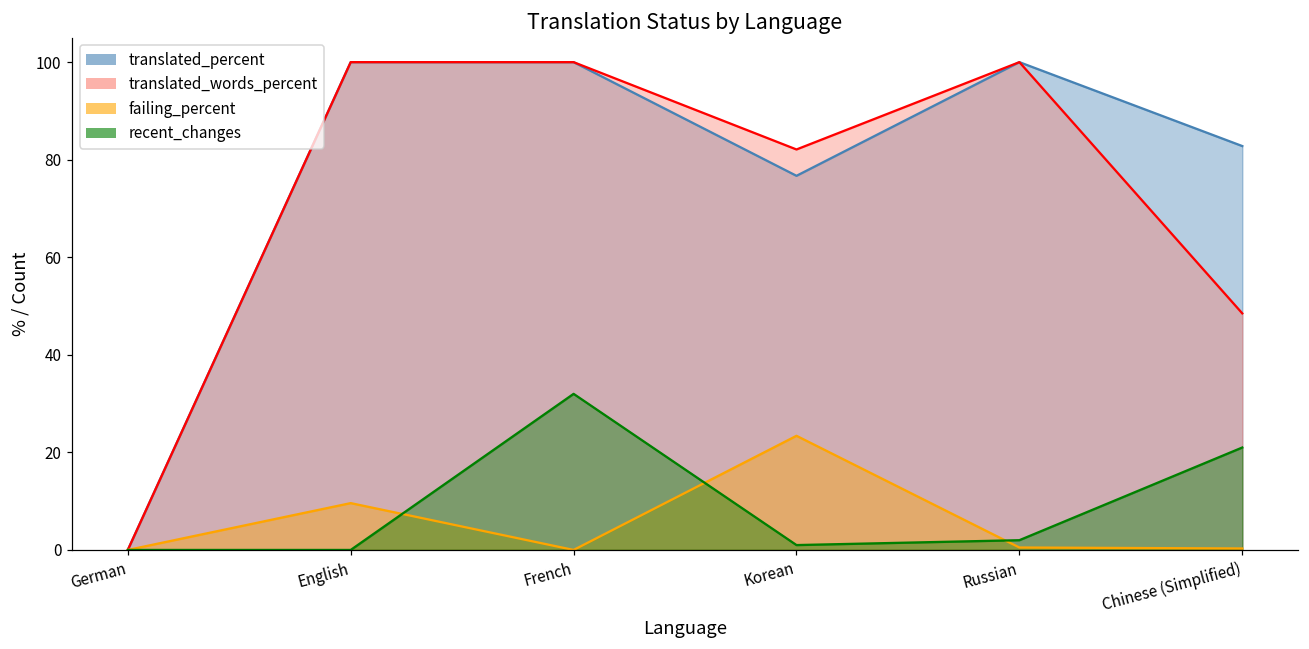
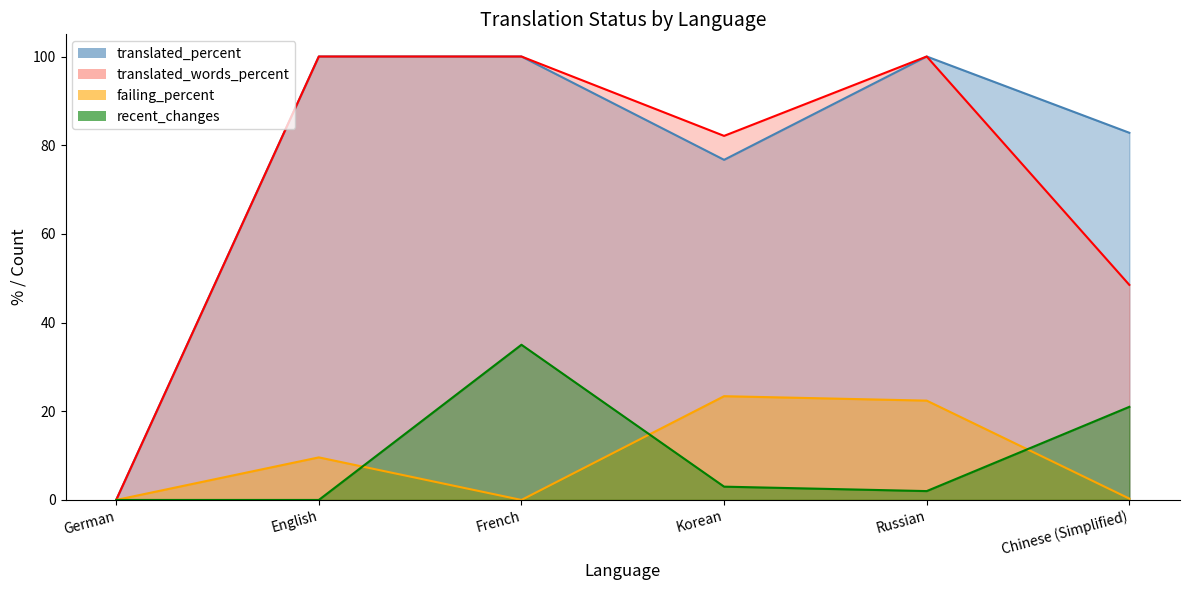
recent_changes, French: 32 -> 35
recent_changes, Korean: 1 -> 3
failing_percent, Russian: 1 -> 22
